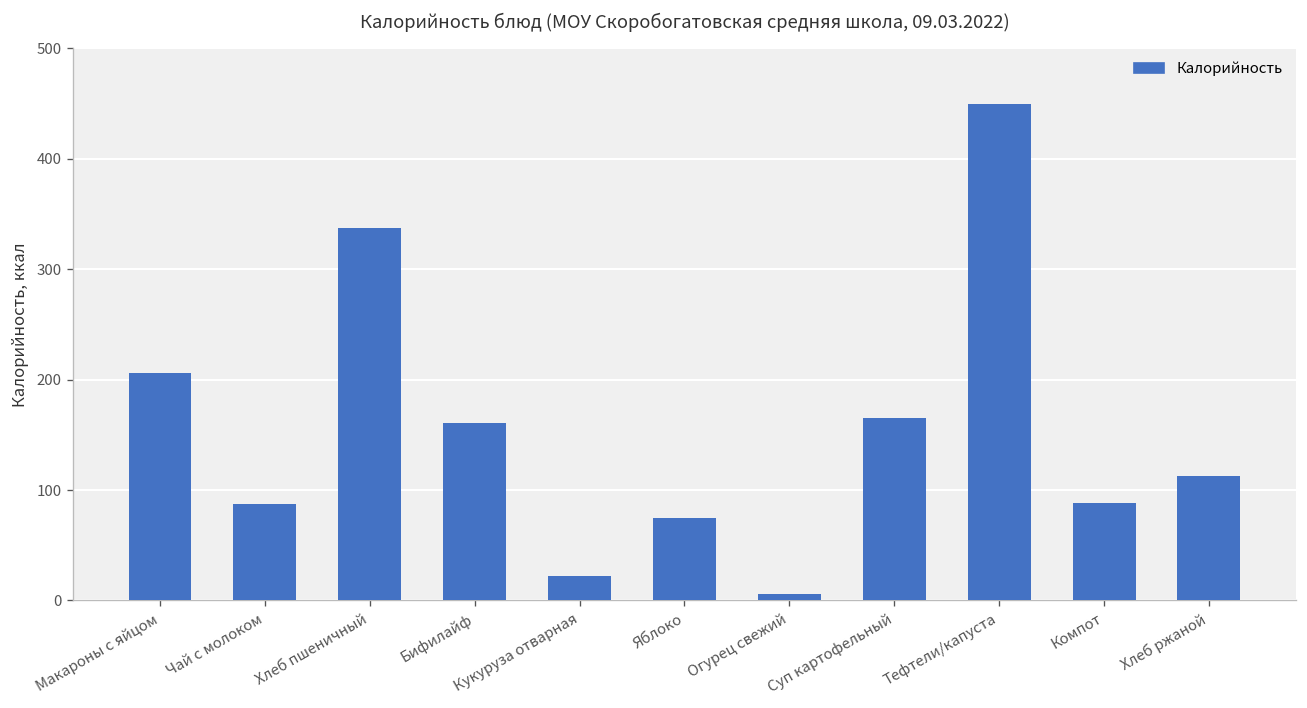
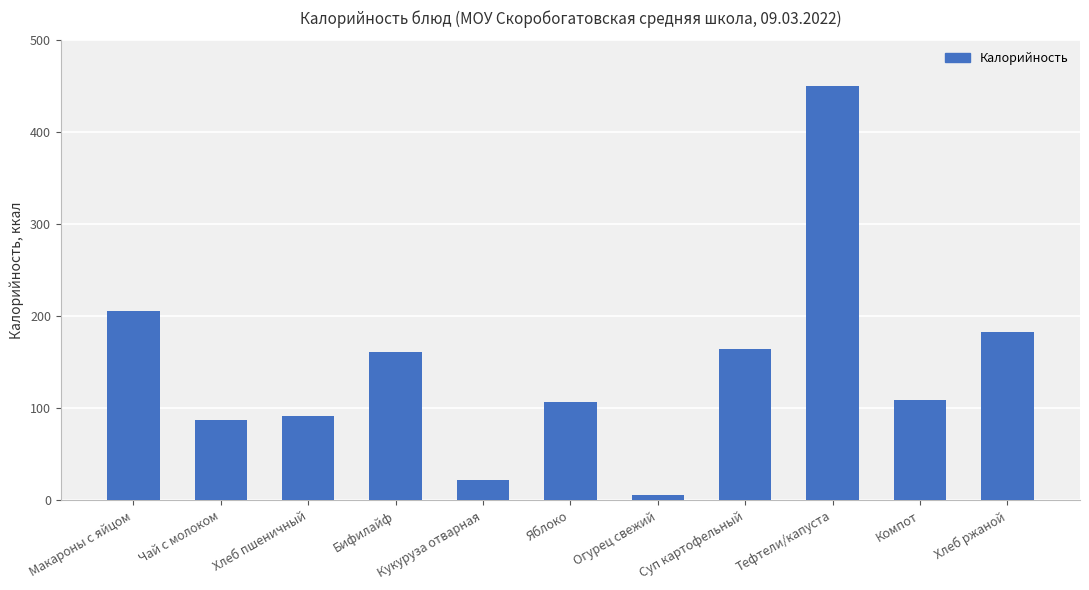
Хлеб пшеничный: 340 -> 90
Яблоко: 80 -> 110
Компот: 90 -> 110
Хлеб ржаной: 110 -> 180
